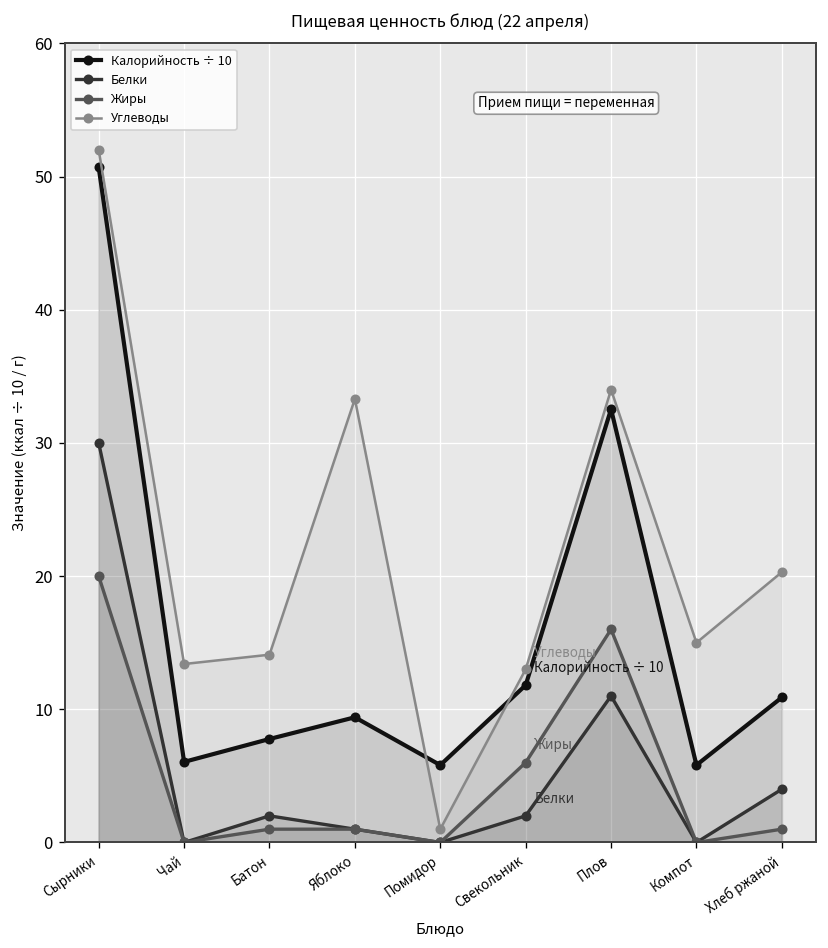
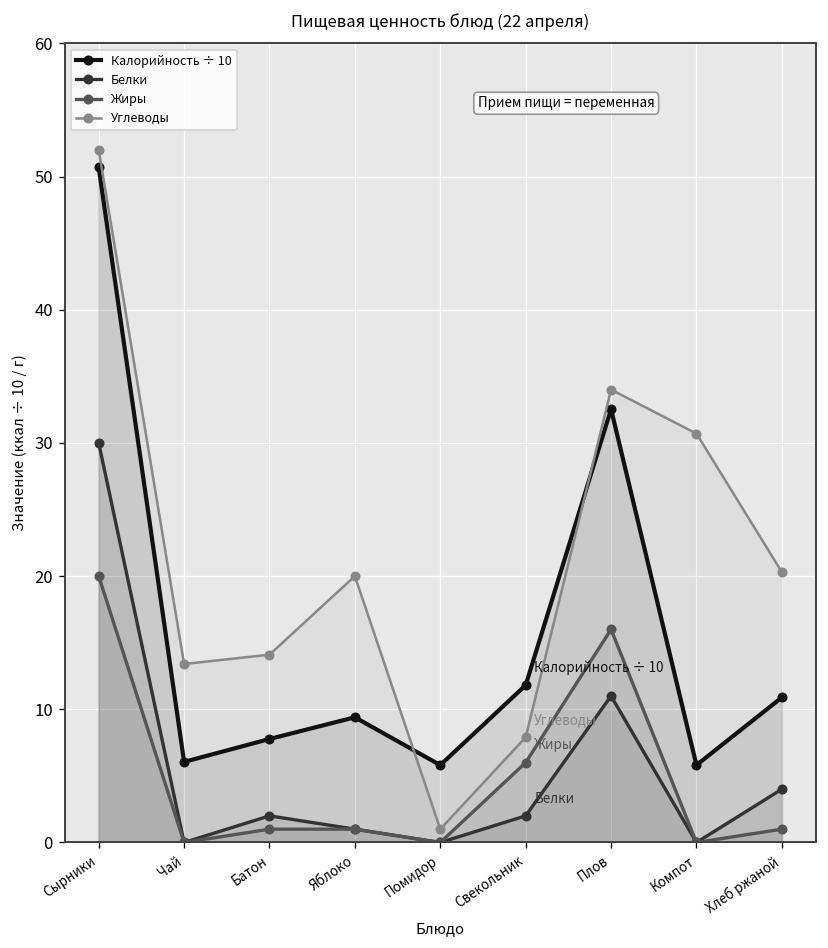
Углеводы, Яблоко: 33.3 -> 20.0
Углеводы, Свекольник: 13.0 -> 7.9
Углеводы, Компот: 15.0 -> 30.7
